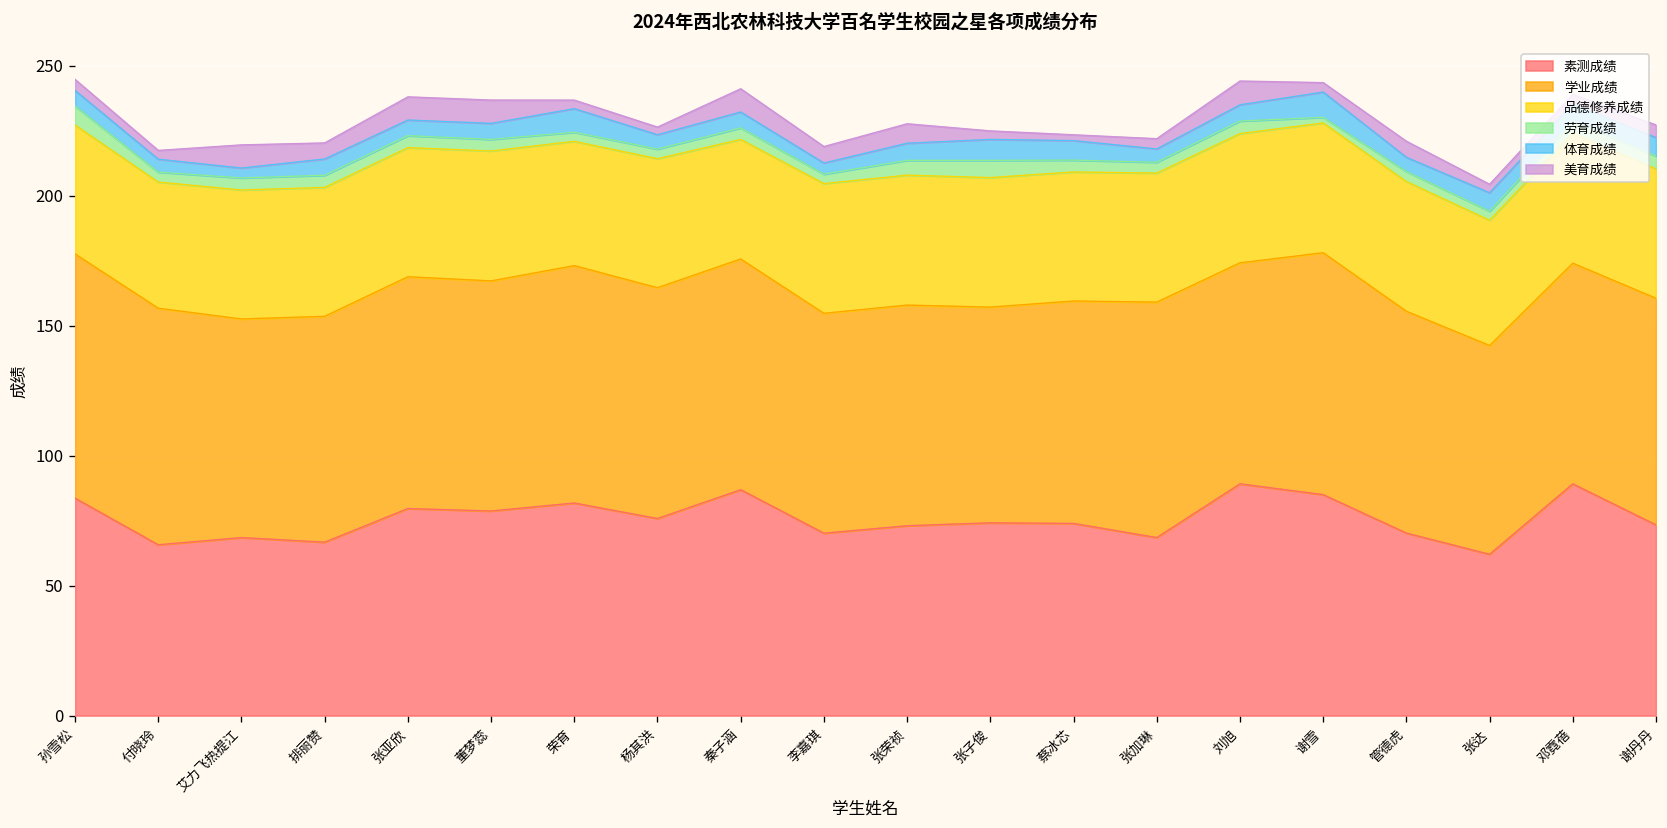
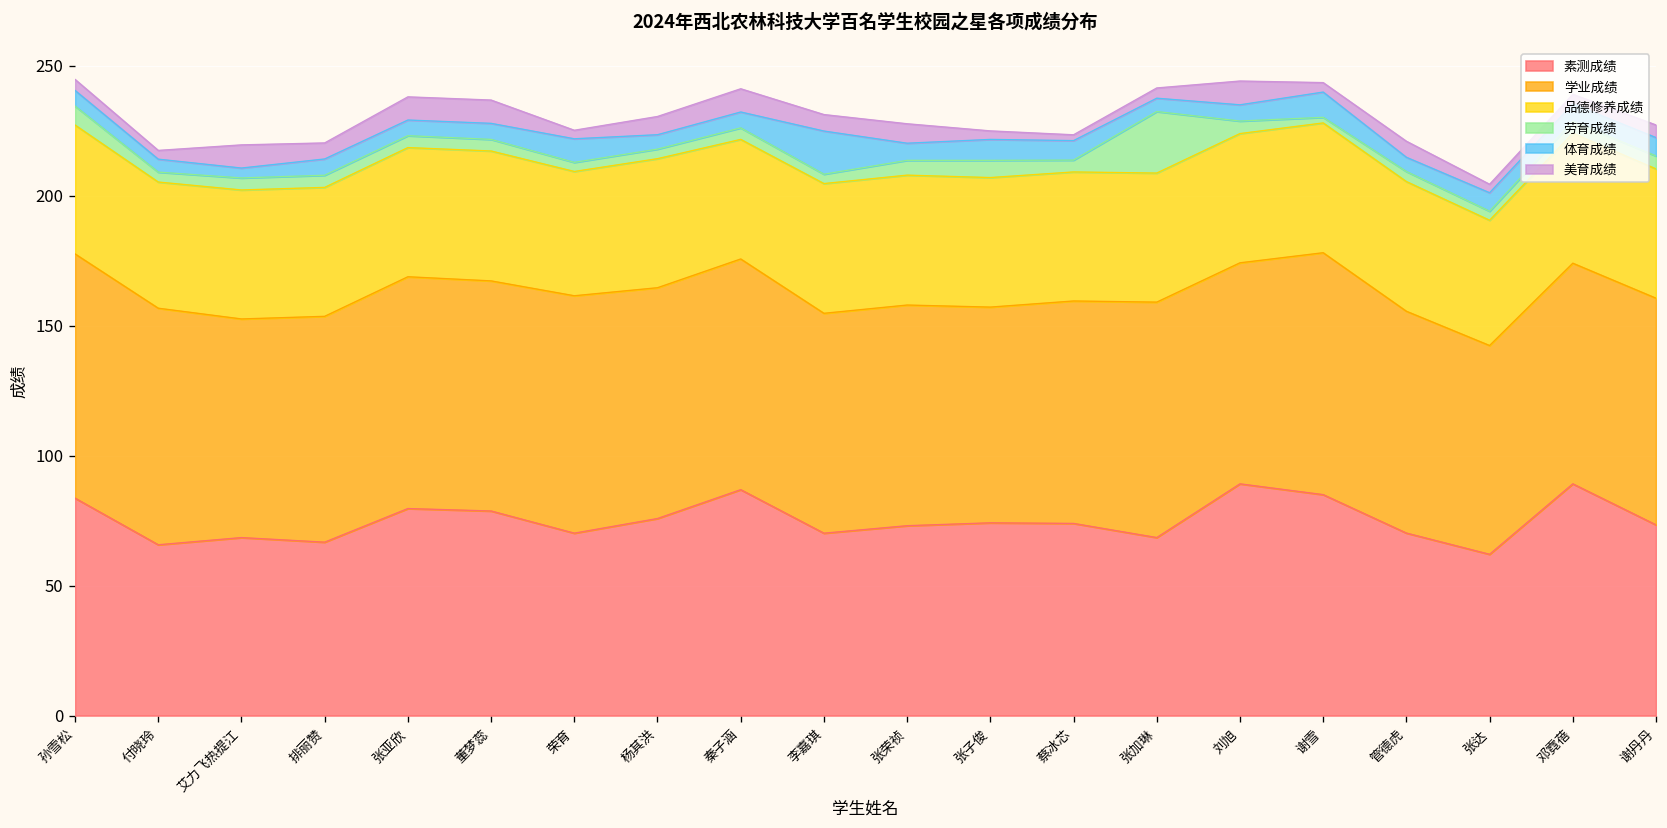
素测成绩, 荣育: 82 -> 70
美育成绩, 杨其洪: 3 -> 7
体育成绩, 李嘉琪: 4 -> 17
劳育成绩, 张加琳: 4 -> 24
